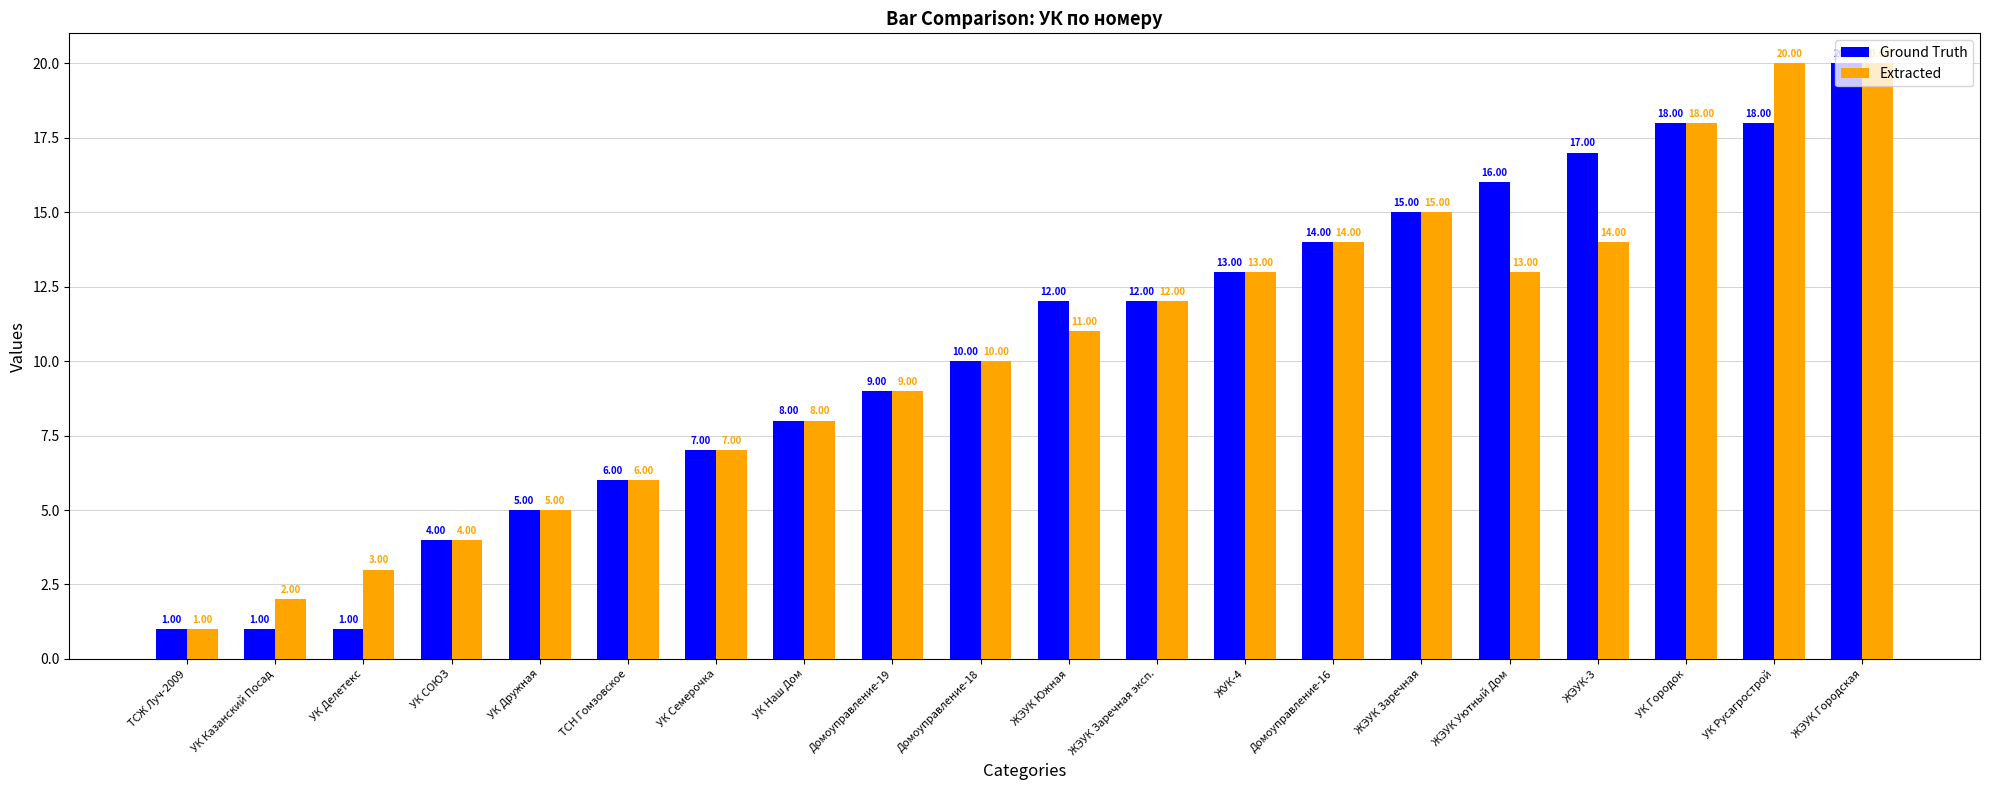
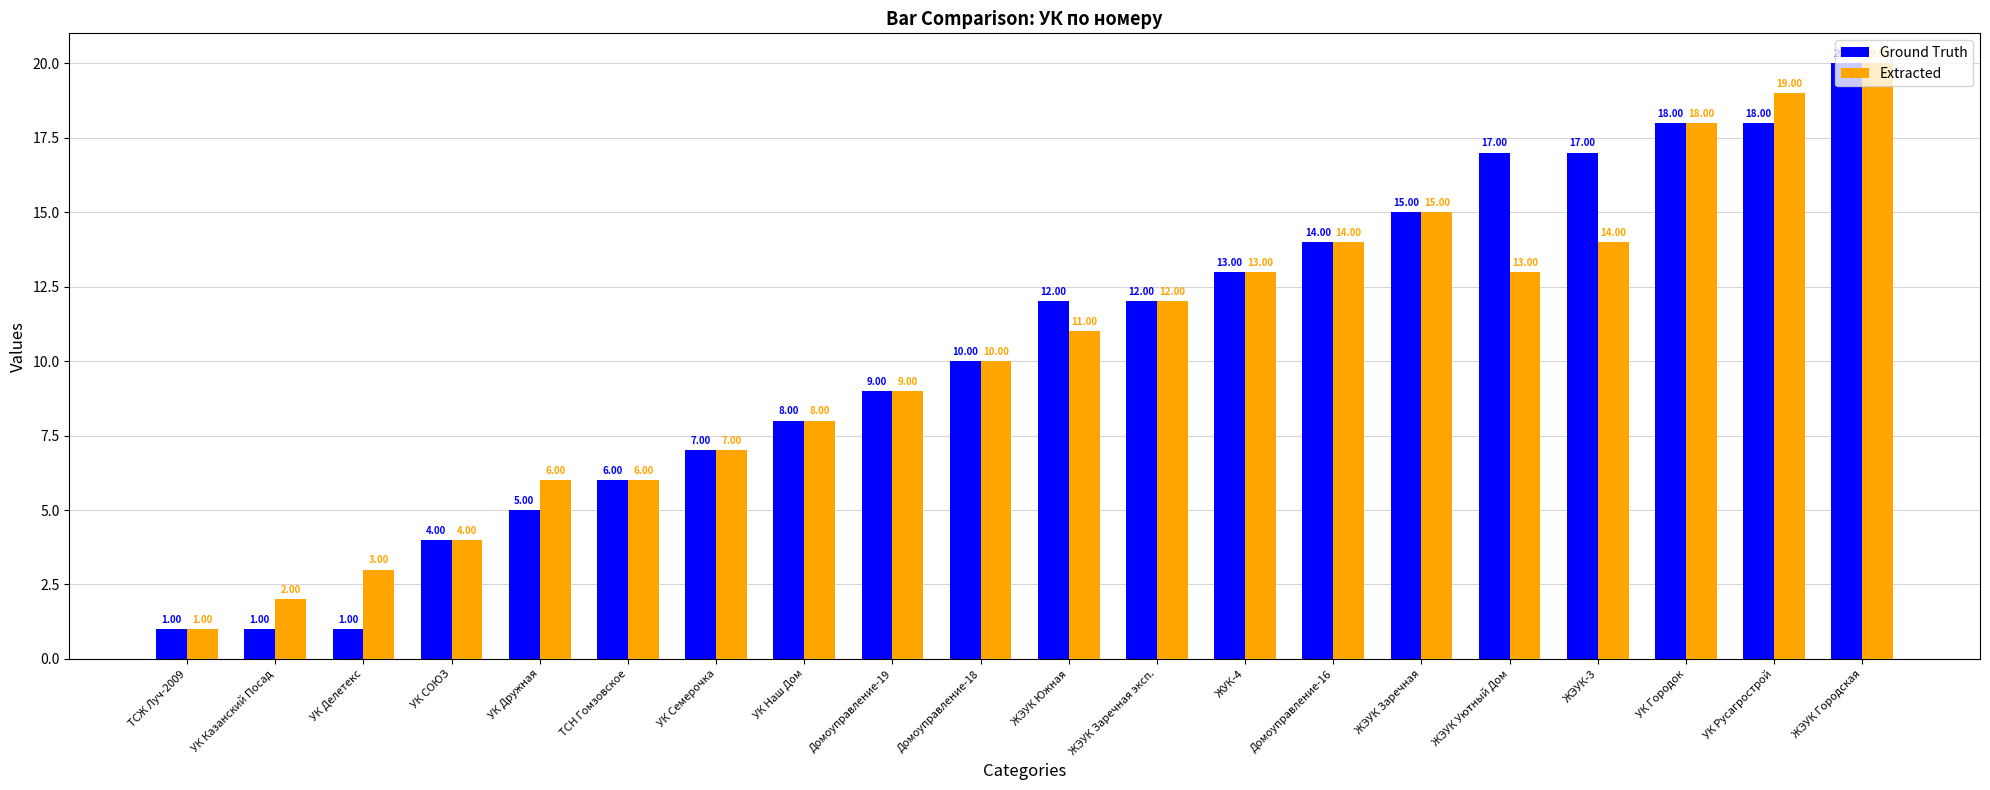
Extracted, УК Дружная: 5.00 -> 6.00
Ground Truth, ЖЭУК Уютный Дом: 16.00 -> 17.00
Extracted, УК Русагрострой: 20.00 -> 19.00
